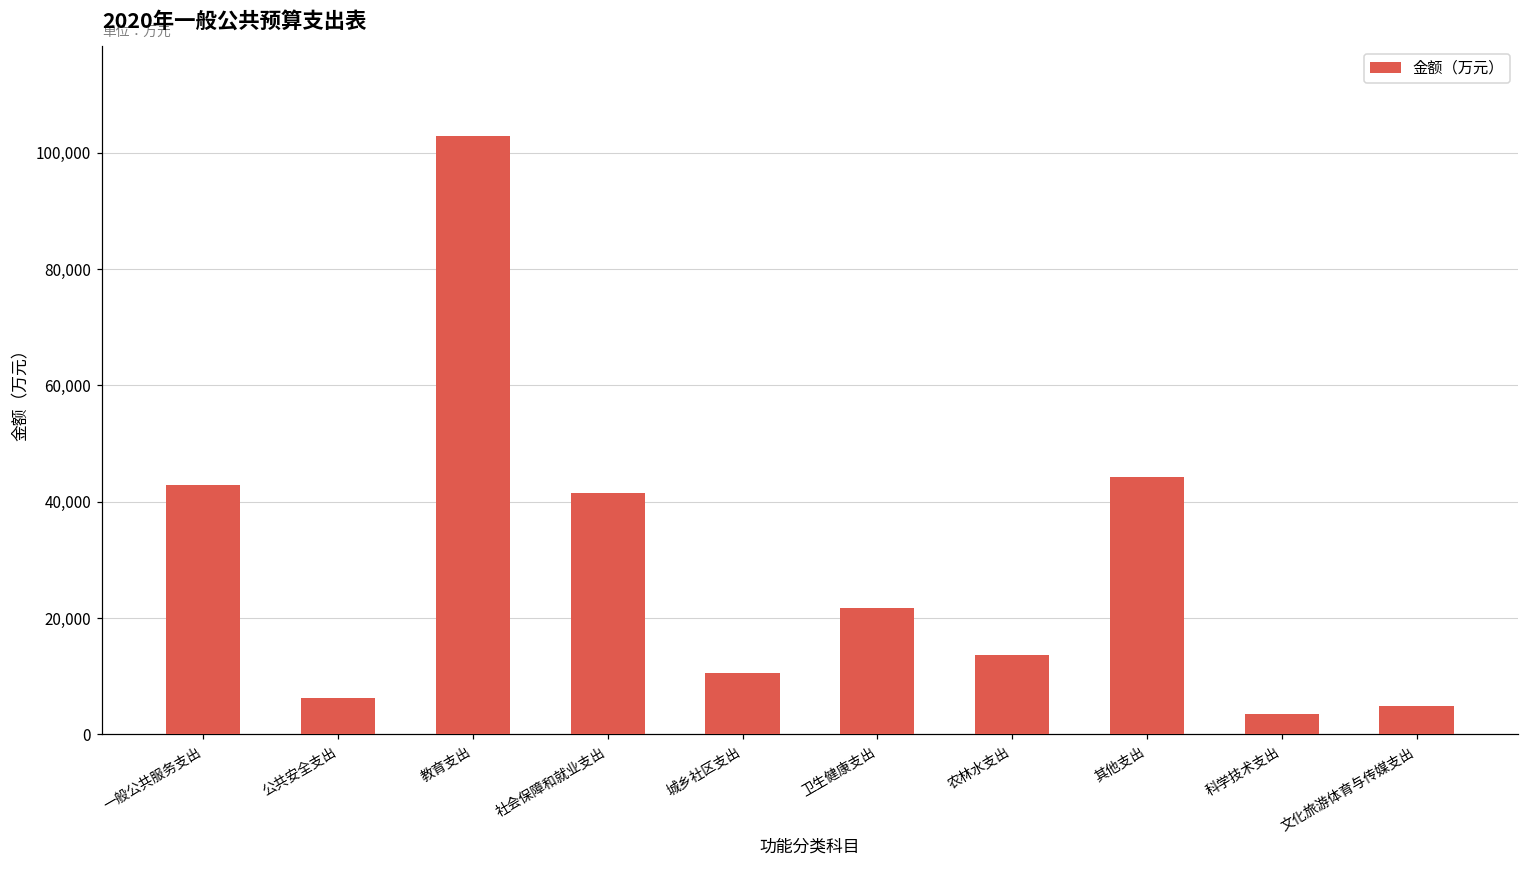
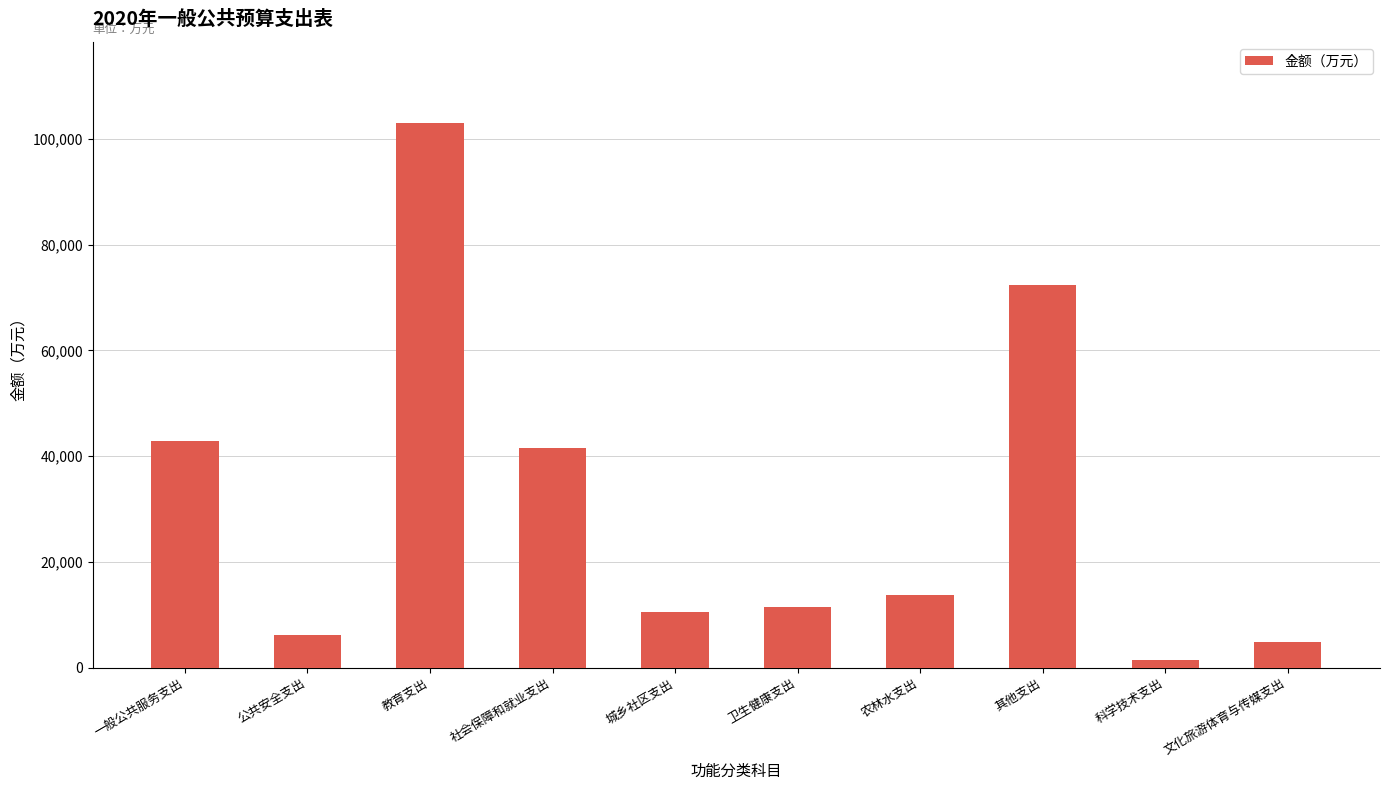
卫生健康支出: 22,000 -> 11,000
其他支出: 44,000 -> 72,000
科学技术支出: 4,000 -> 1,000
